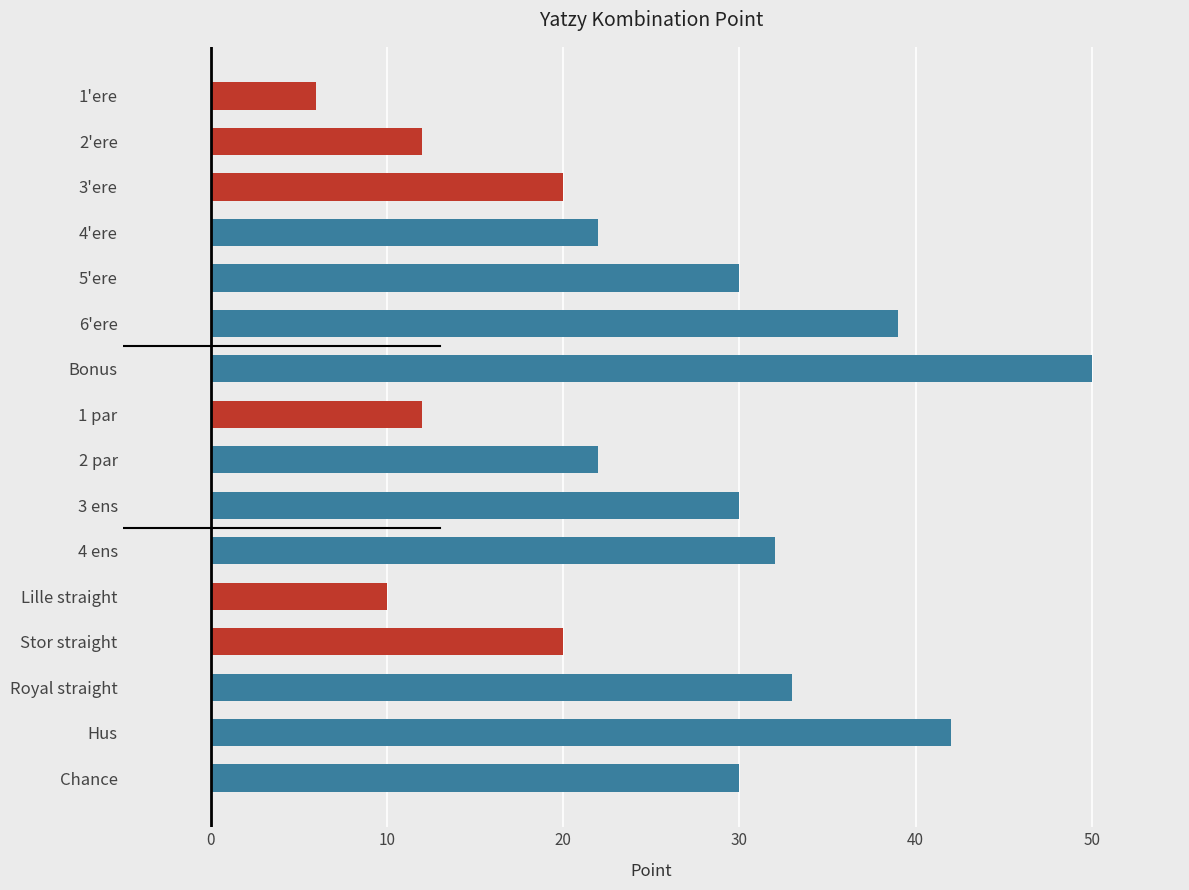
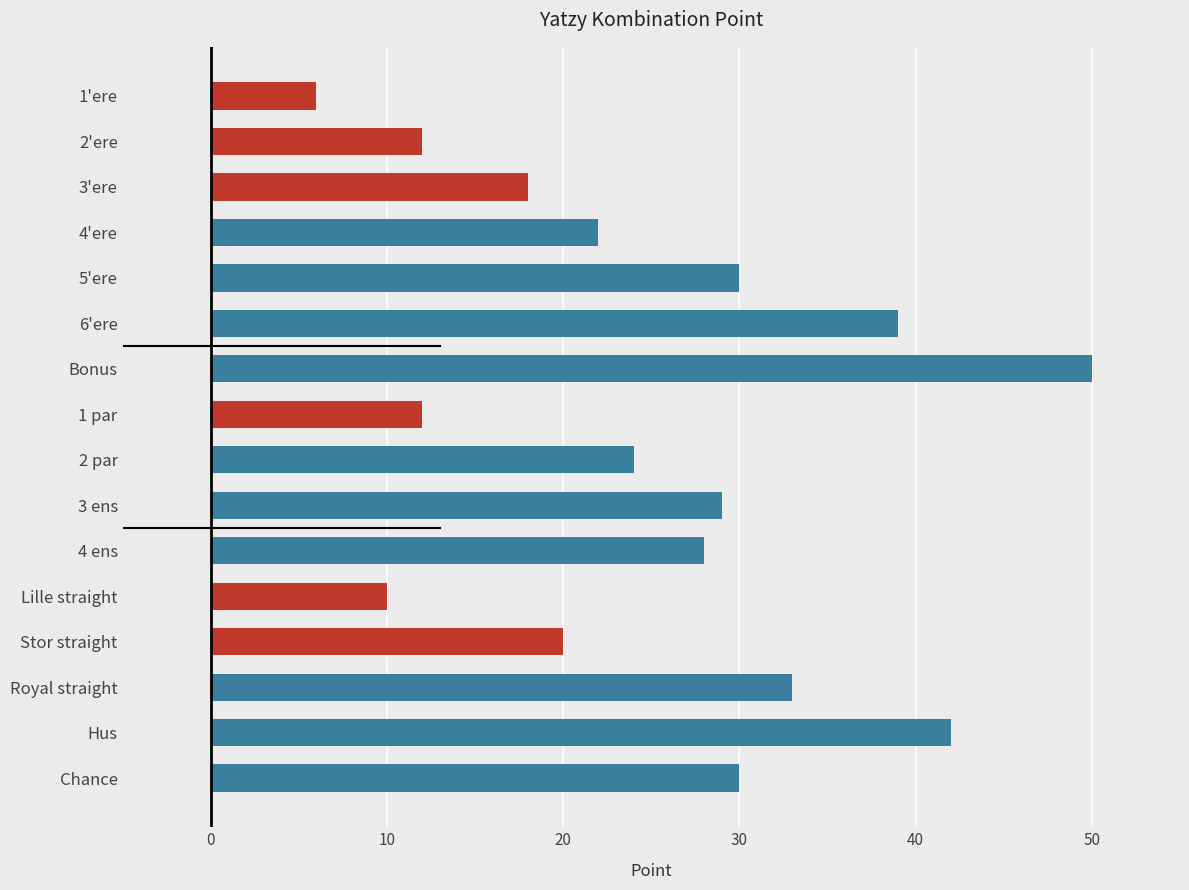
3'ere: 20 -> 18
2 par: 22 -> 24
3 ens: 30 -> 29
4 ens: 32 -> 28
